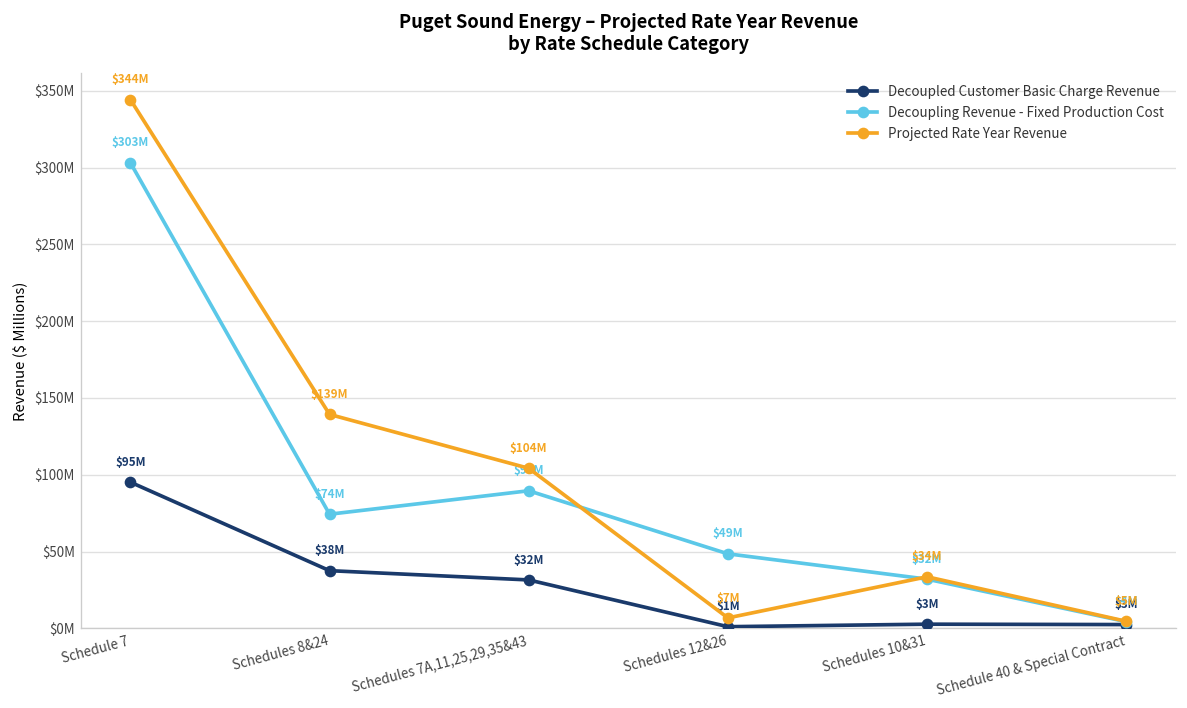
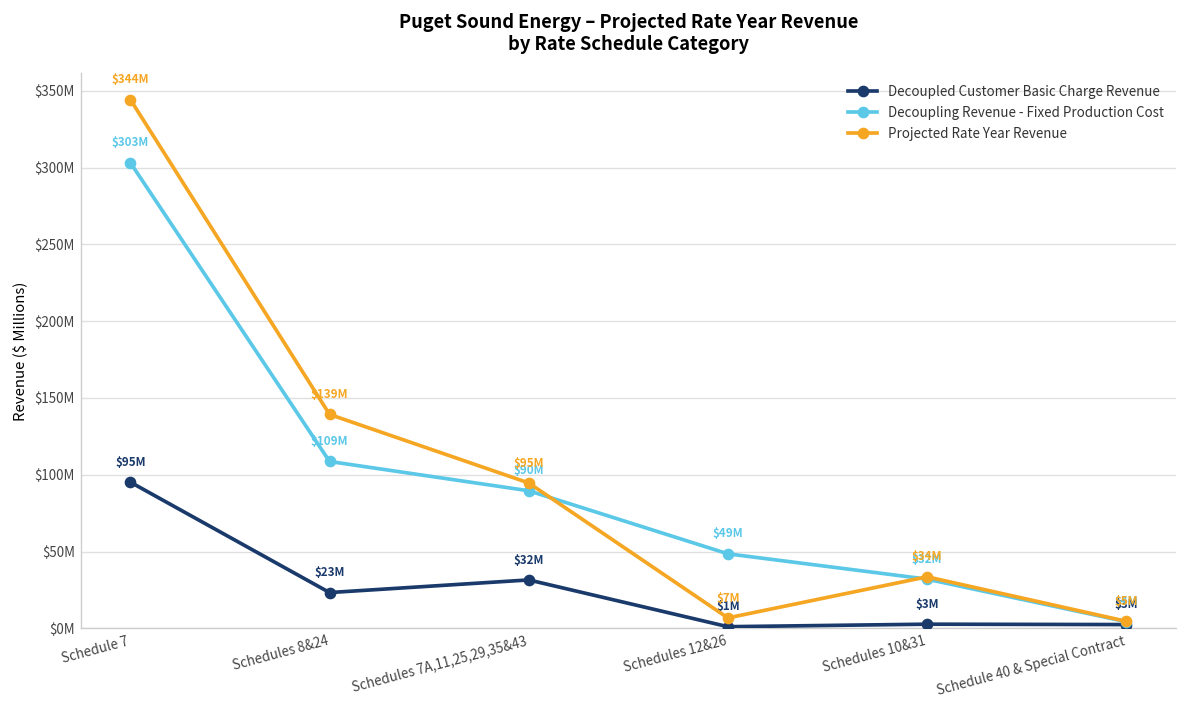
Decoupled Customer Basic Charge Revenue, Schedules 8&24: $38M -> $23M
Decoupling Revenue - Fixed Production Cost, Schedules 8&24: $74M -> $109M
Projected Rate Year Revenue, Schedules 7A,11,25,29,35&43: $104M -> $95M
